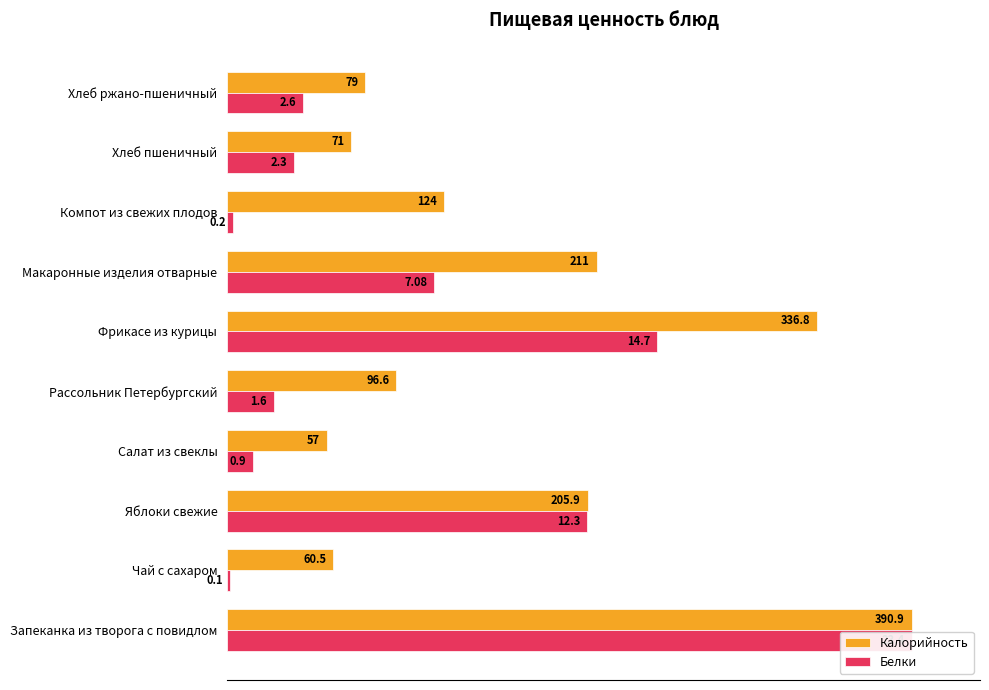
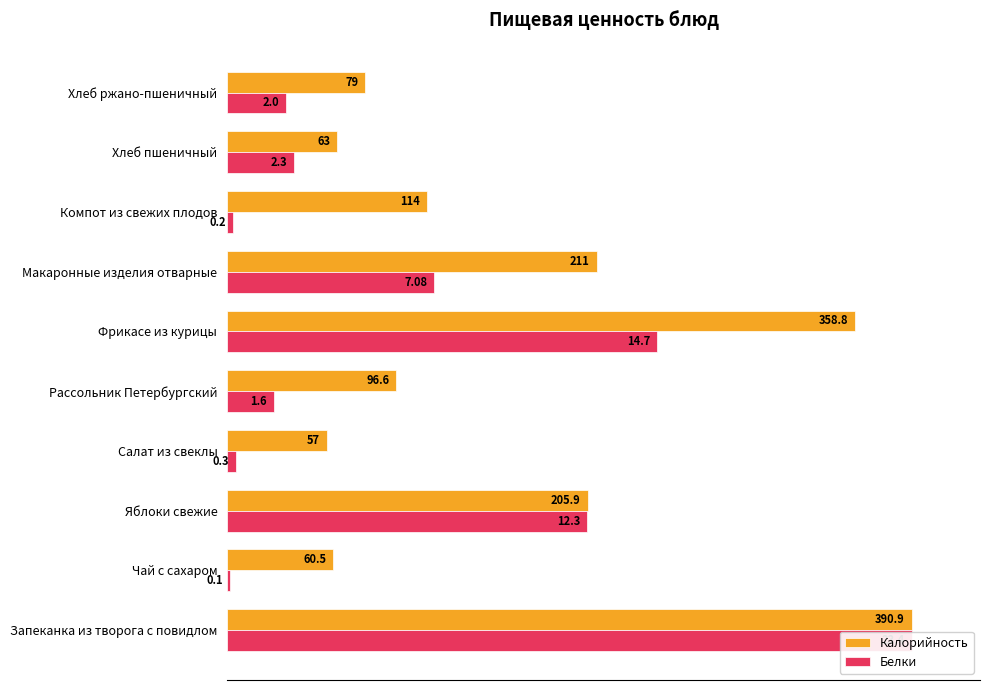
Белки, Хлеб ржано-пшеничный: 2.6 -> 2.0
Калорийность, Хлеб пшеничный: 71 -> 63
Калорийность, Компот из свежих плодов: 124 -> 114
Калорийность, Фрикасе из курицы: 336.8 -> 358.8
Белки, Салат из свеклы: 0.9 -> 0.3
